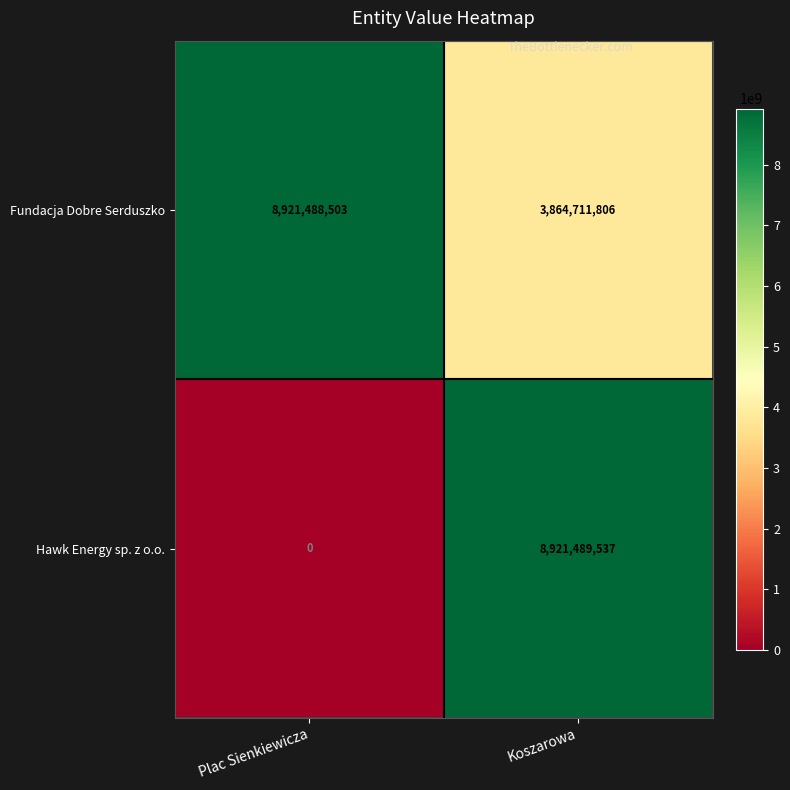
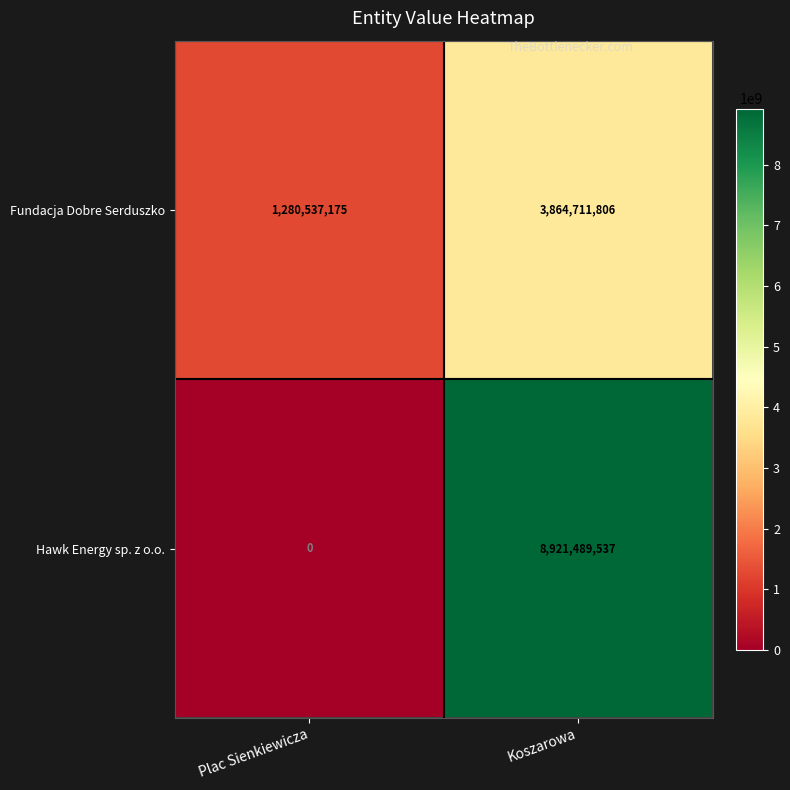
Fundacja Dobre Serduszko, Plac Sienkiewicza: 8,921,488,503 -> 1,280,537,175
